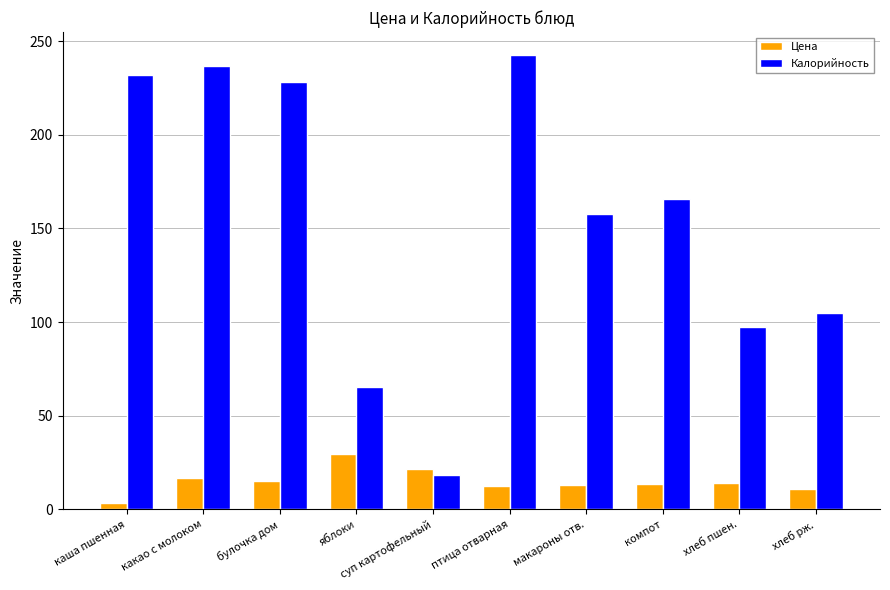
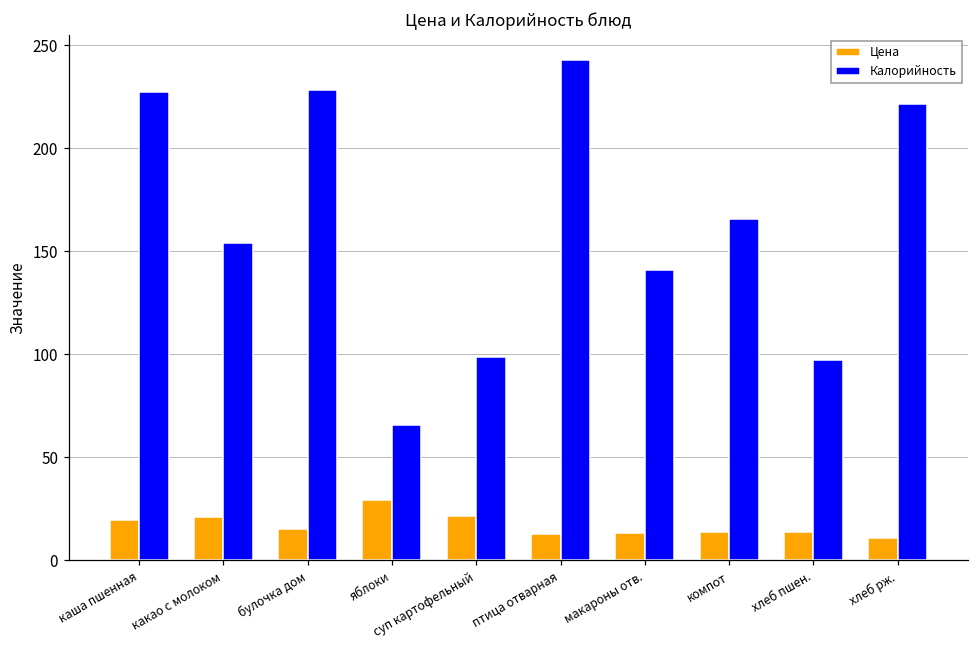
Цена, каша пшенная: 3 -> 20
Калорийность, каша пшенная: 232 -> 227
Цена, какао с молоком: 17 -> 21
Калорийность, какао с молоком: 237 -> 154
Калорийность, суп картофельный: 18 -> 99
Калорийность, макароны отв.: 157 -> 141
Калорийность, хлеб рж.: 105 -> 221
